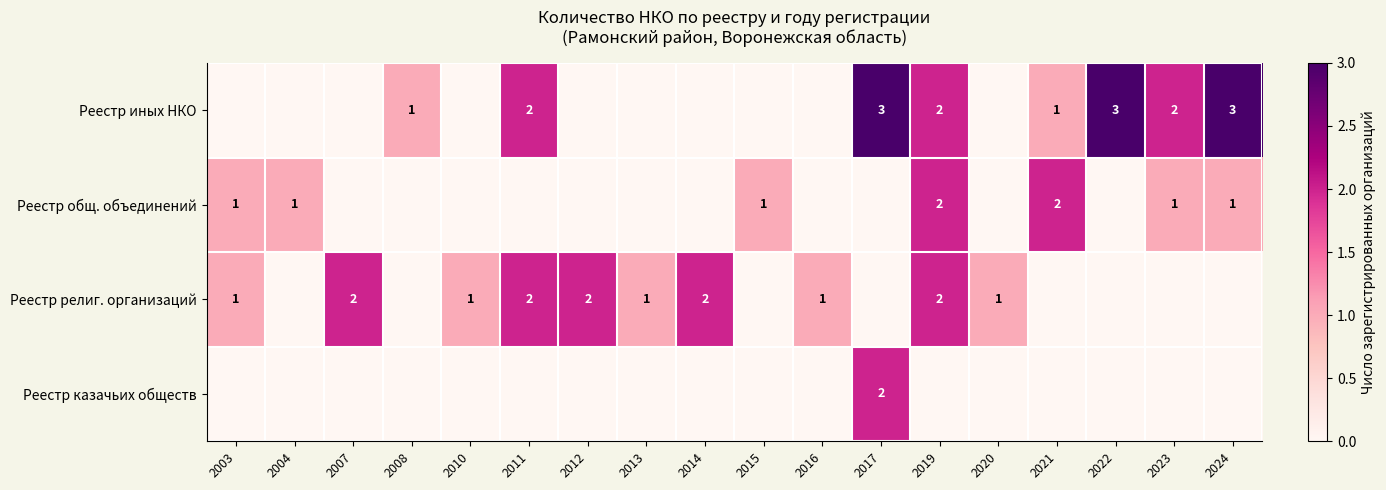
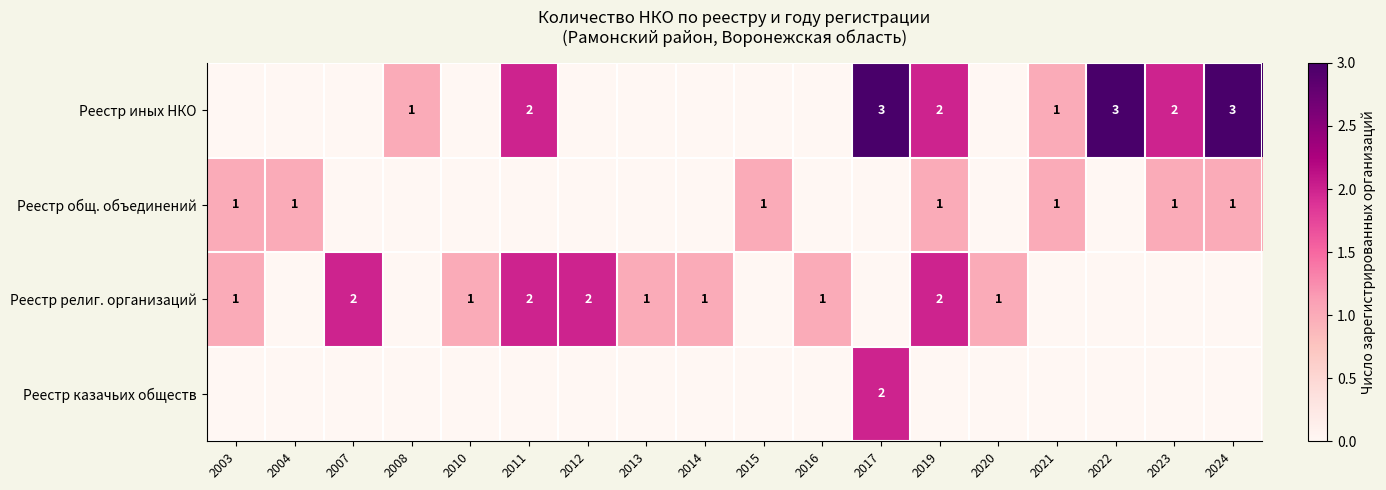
Реестр общ. объединений, 2019: 2 -> 1
Реестр общ. объединений, 2021: 2 -> 1
Реестр религ. организаций, 2014: 2 -> 1
